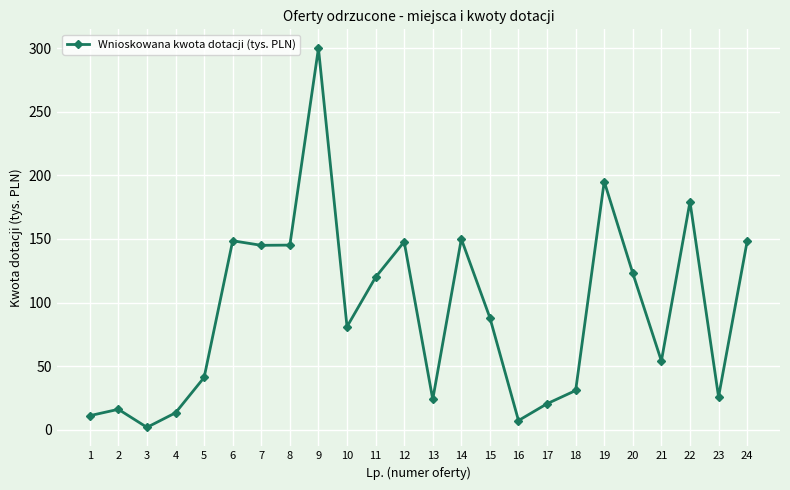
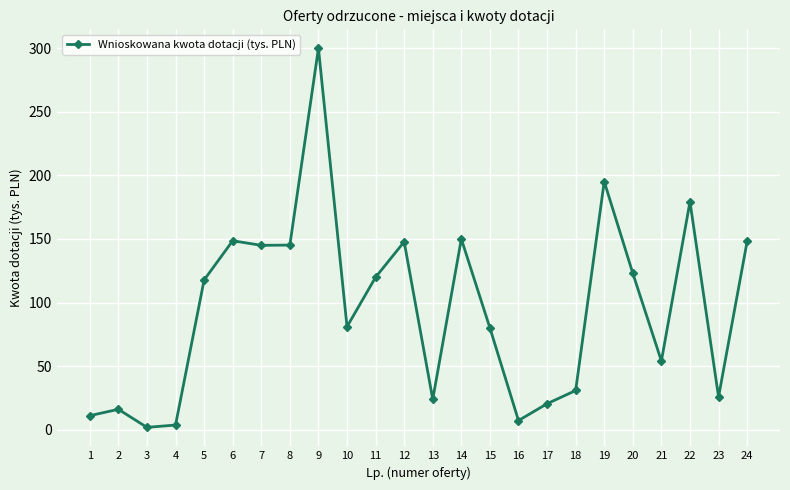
4: 13 -> 4
5: 41 -> 118
15: 88 -> 80
